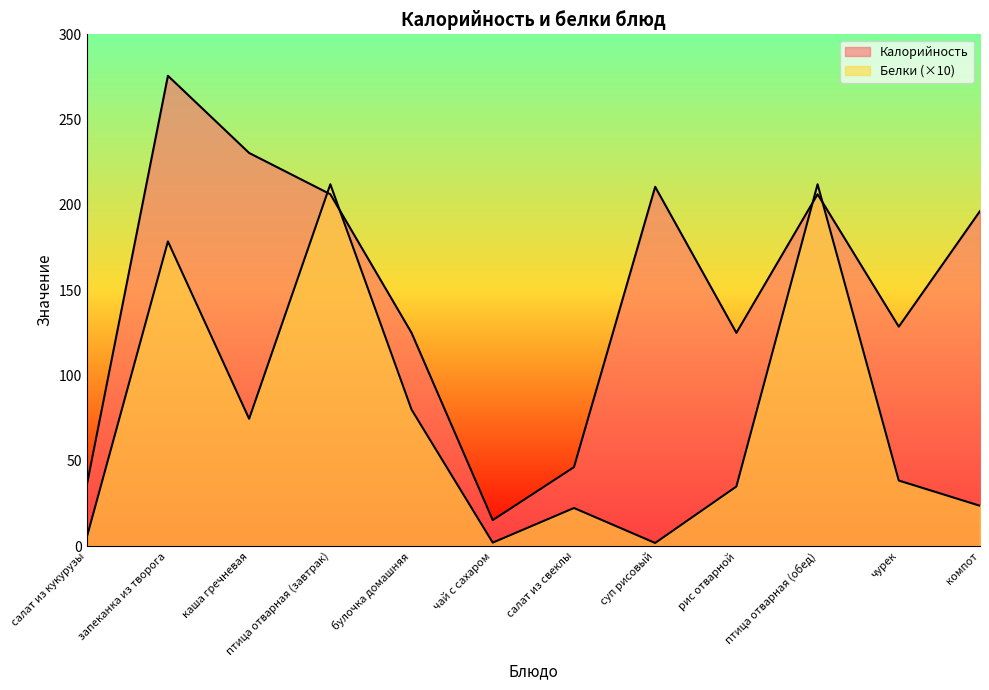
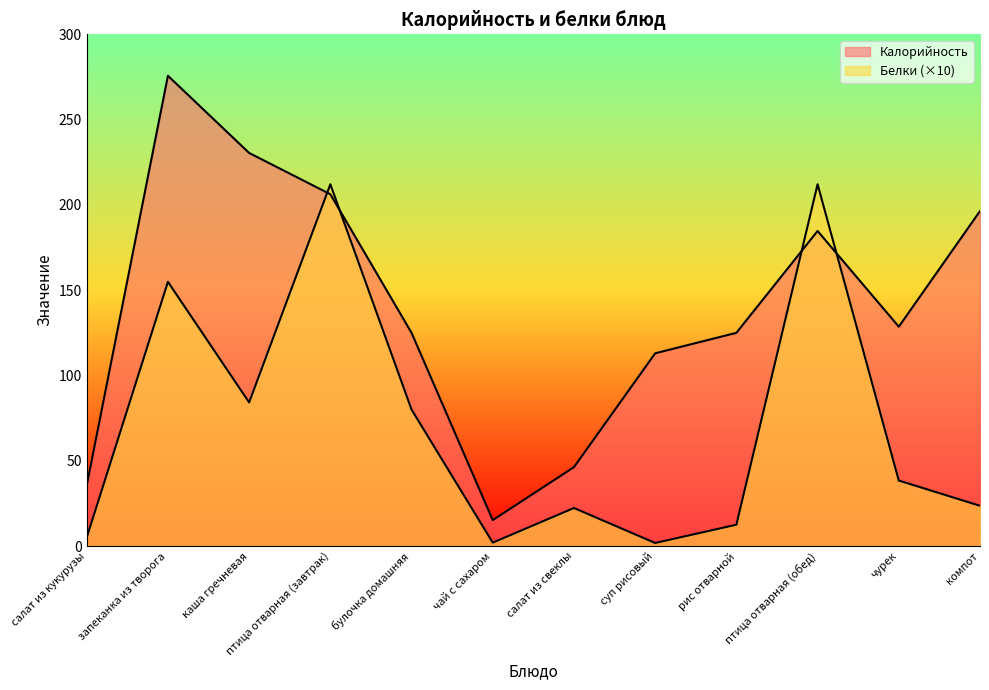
Белки (×10), запеканка из творога: 179 -> 155
Белки (×10), каша гречневая: 75 -> 84
Калорийность, суп рисовый: 211 -> 113
Белки (×10), рис отварной: 35 -> 13
Калорийность, птица отварная (обед): 206 -> 185
